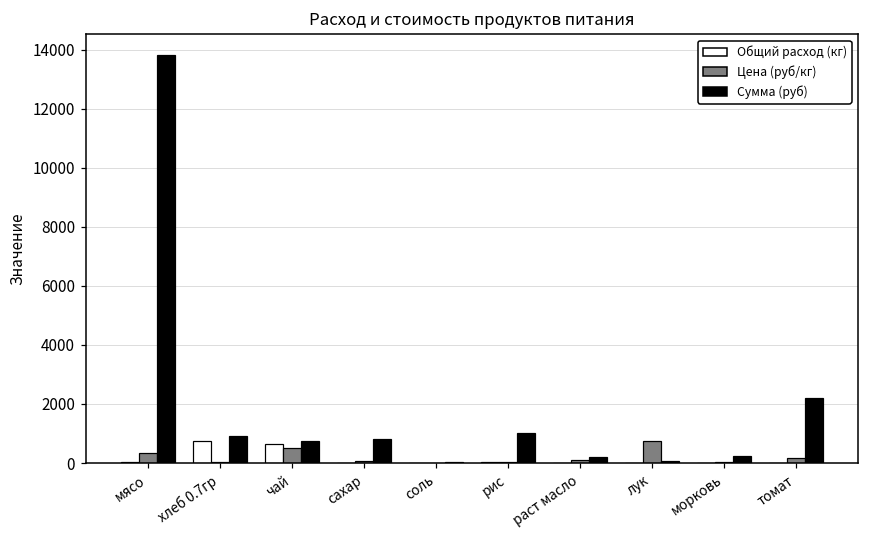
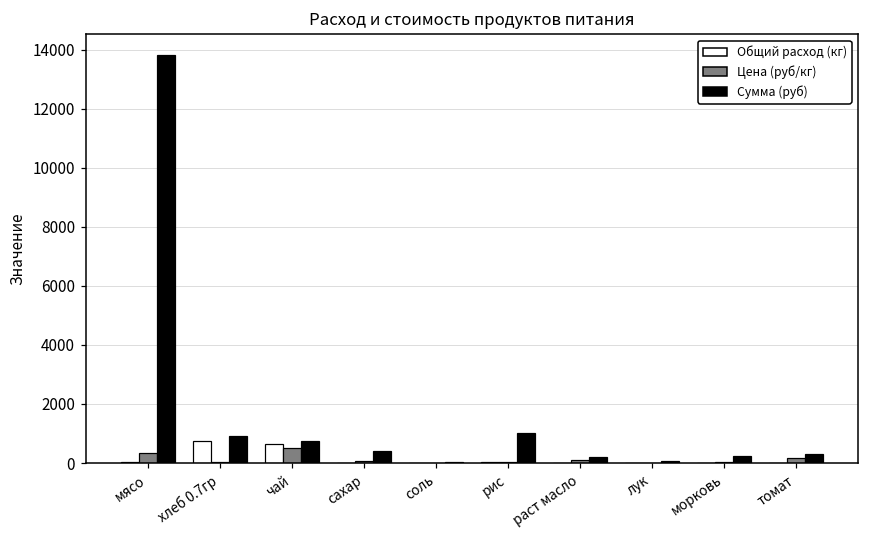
Сумма (руб), сахар: 800 -> 400
Цена (руб/кг), лук: 800 -> 0
Сумма (руб), томат: 2200 -> 300
